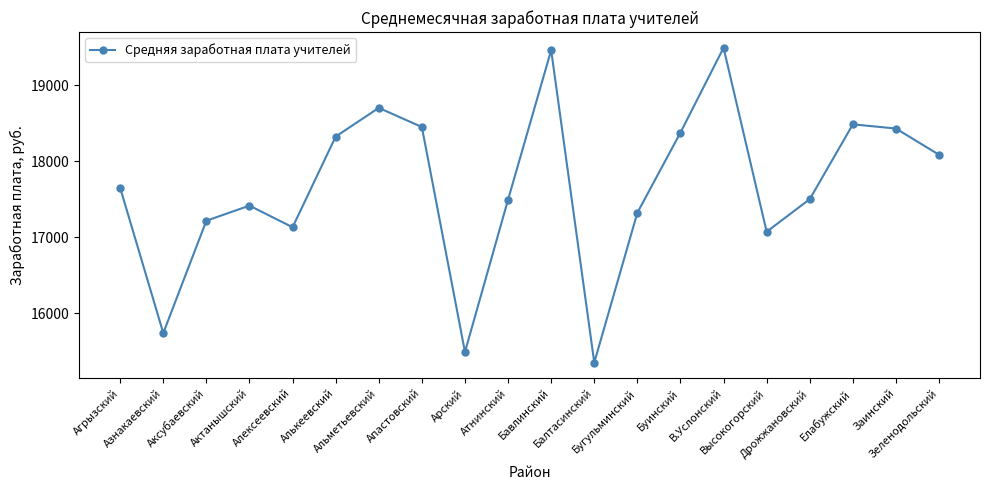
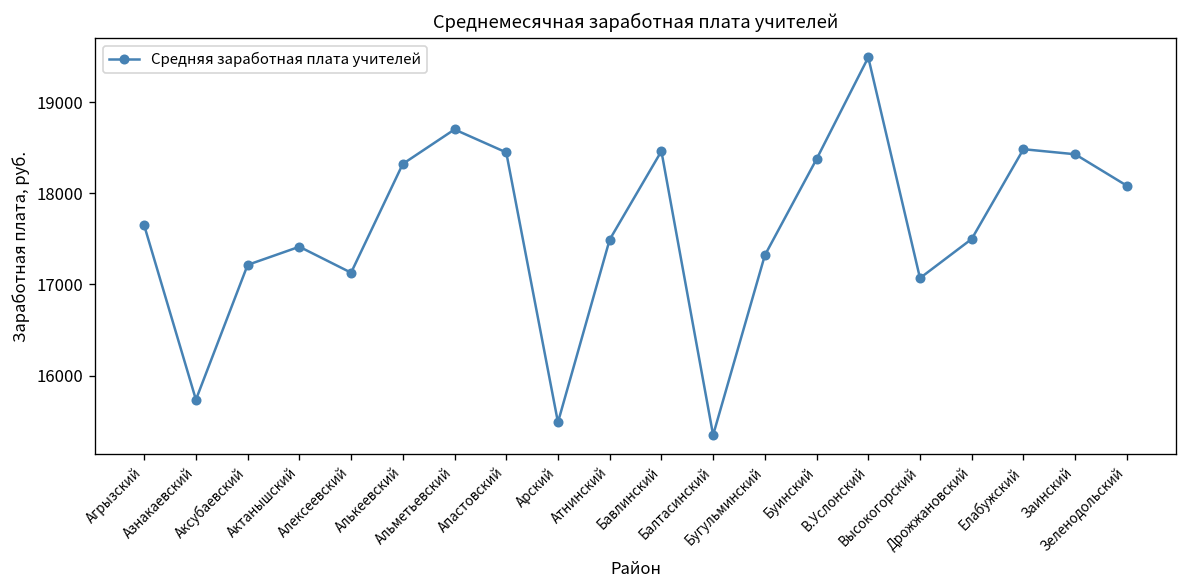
Бавлинский: 19500 -> 18500
